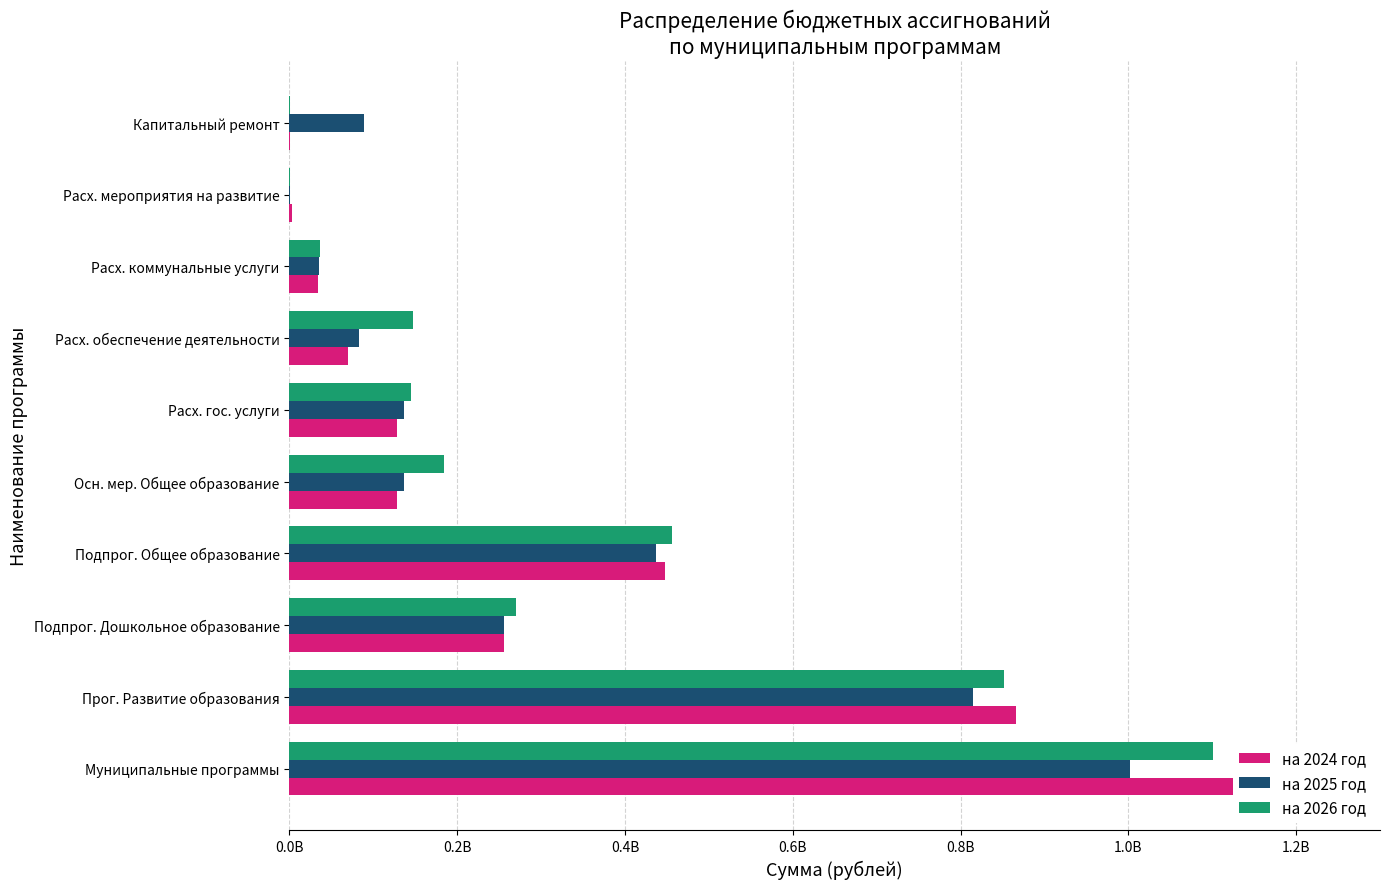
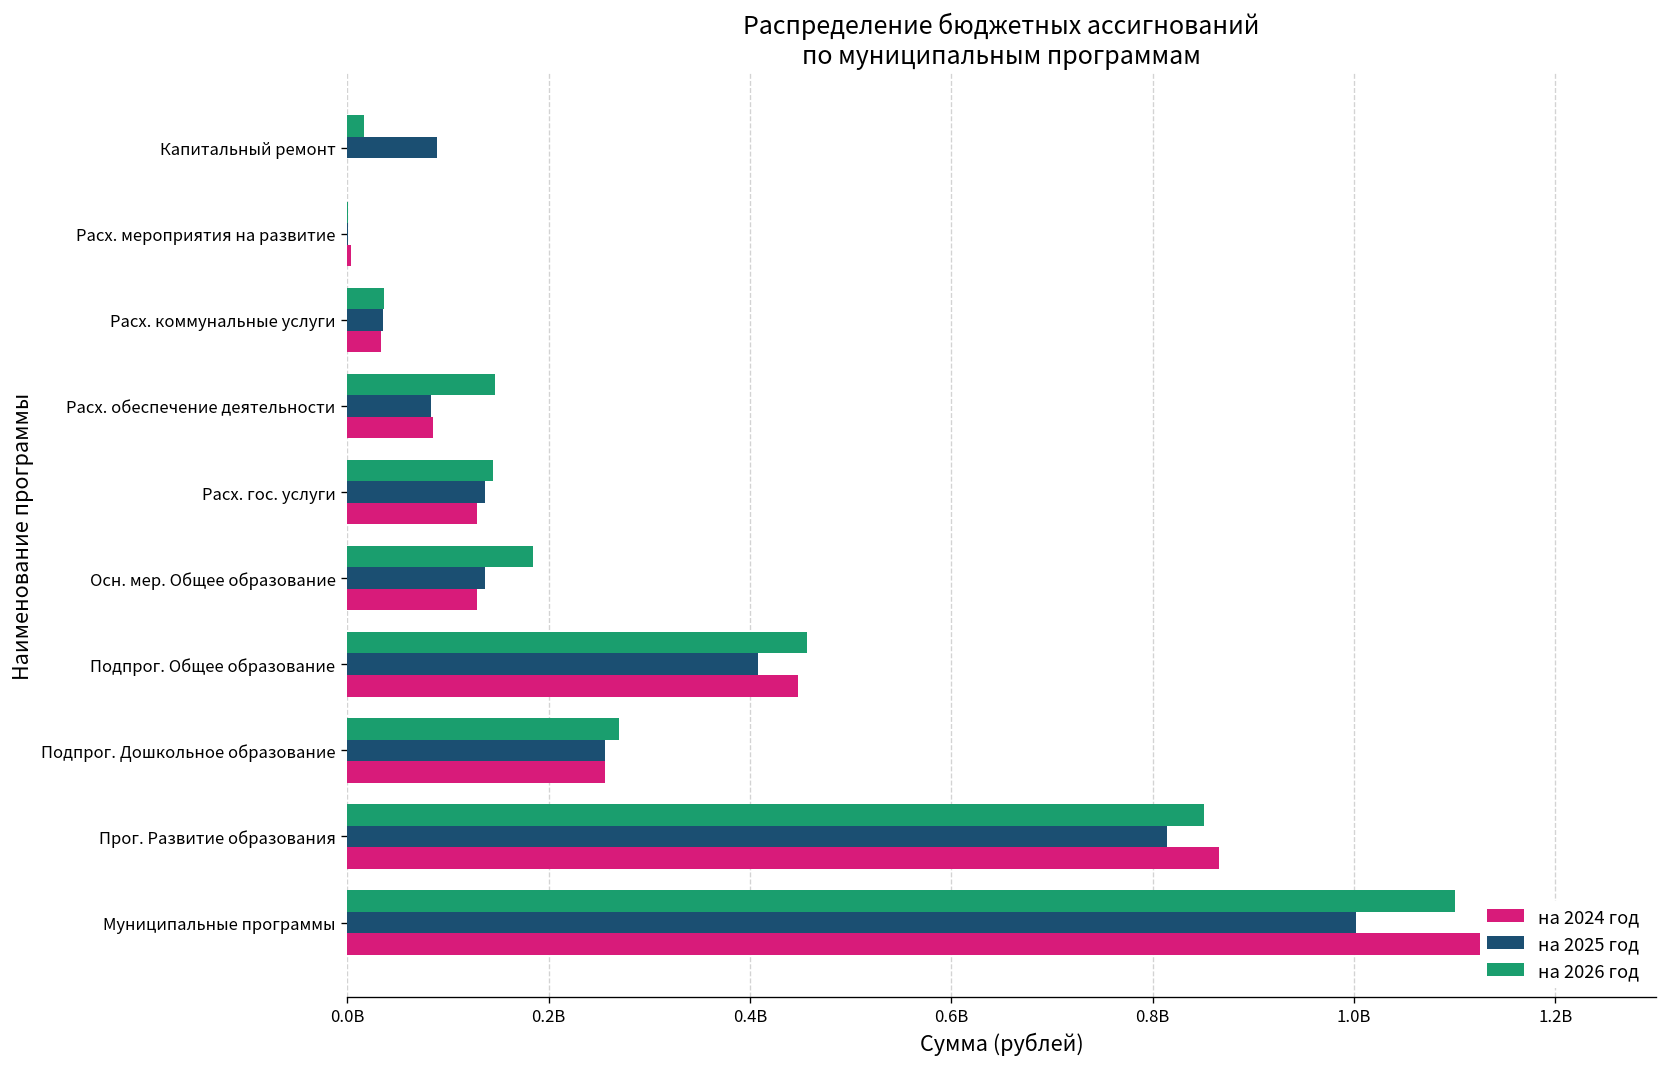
на 2026 год, Капитальный ремонт: 0 -> 20000000
на 2024 год, Расх. обеспечение деятельности: 70000000 -> 90000000
на 2025 год, Подпрог. Общее образование: 440000000 -> 410000000
